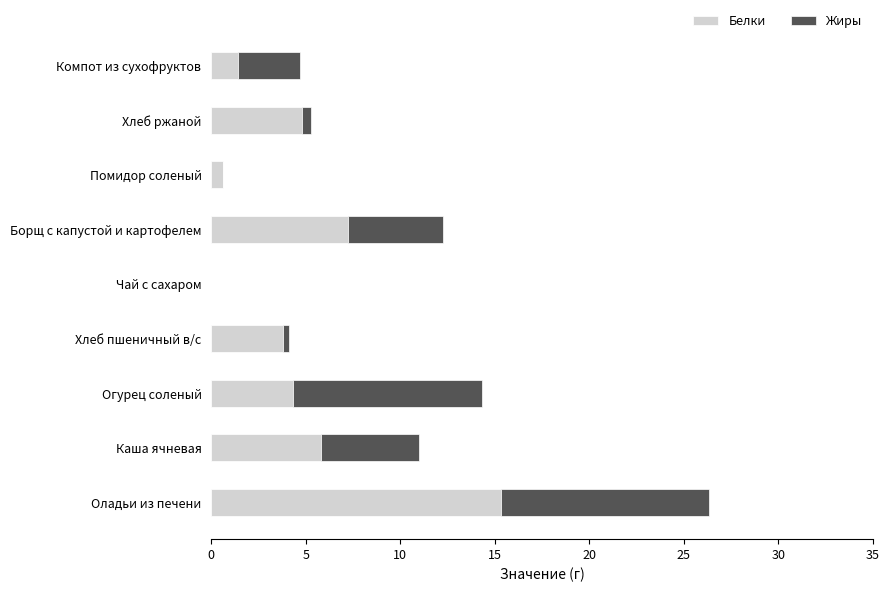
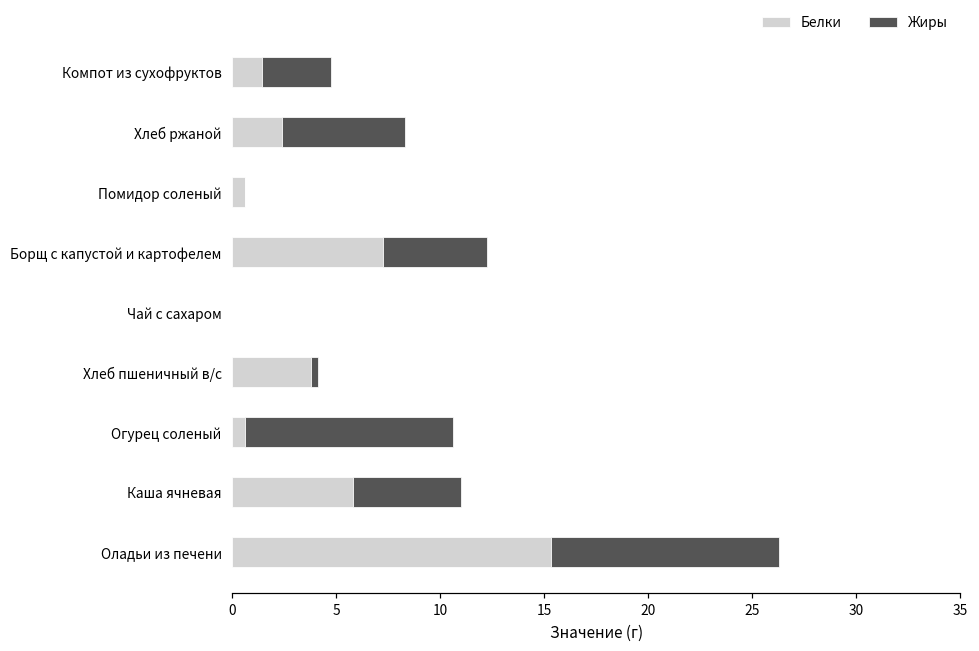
Белки, Хлеб ржаной: 4.8 -> 2.4
Жиры, Хлеб ржаной: 0.5 -> 5.9
Белки, Огурец соленый: 4.3 -> 0.6
